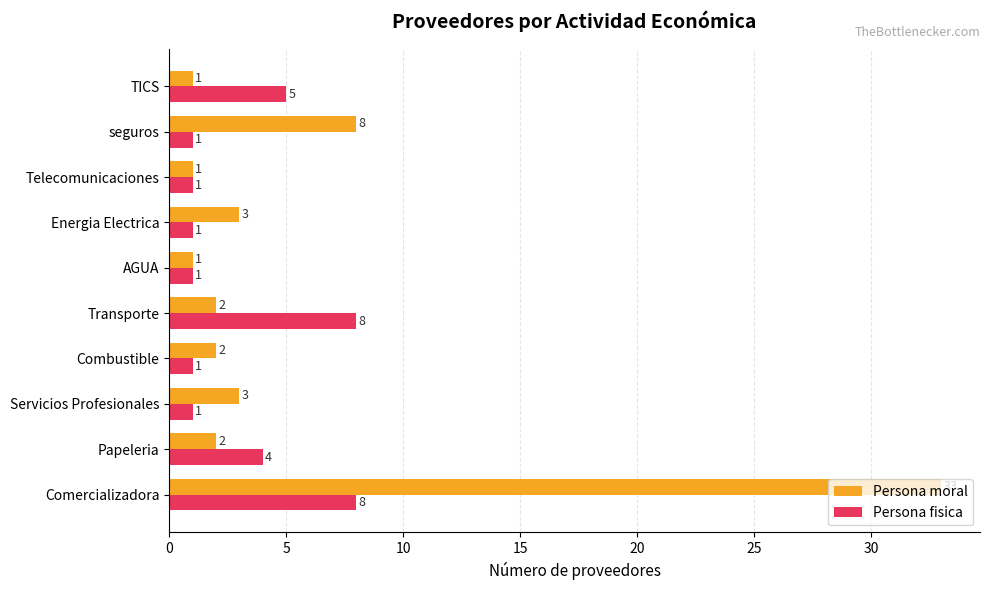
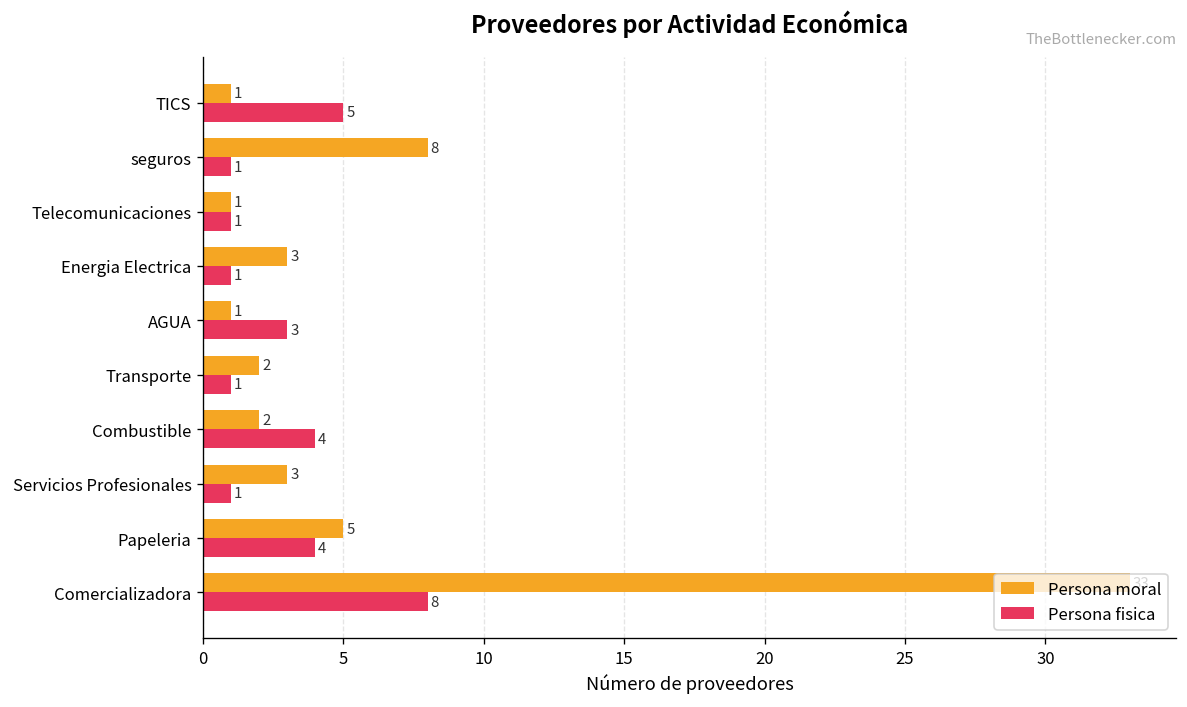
Persona fisica, AGUA: 1 -> 3
Persona fisica, Transporte: 8 -> 1
Persona fisica, Combustible: 1 -> 4
Persona moral, Papeleria: 2 -> 5
